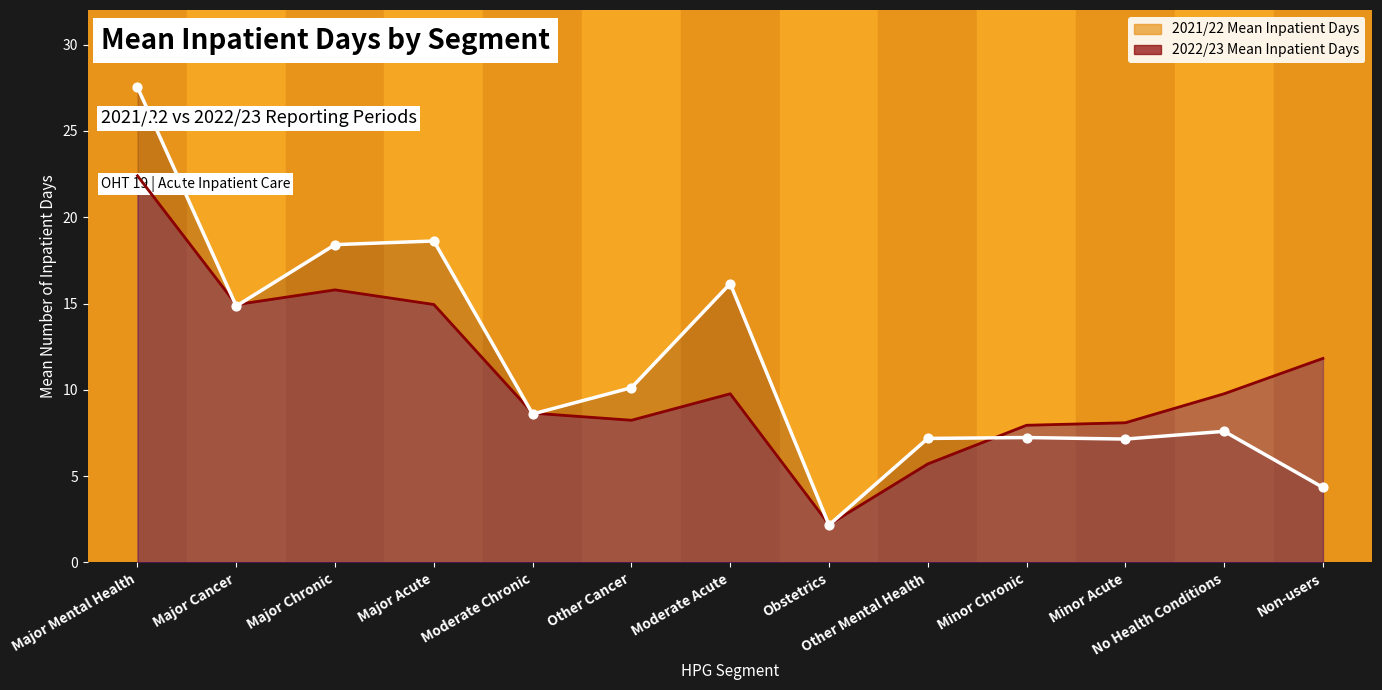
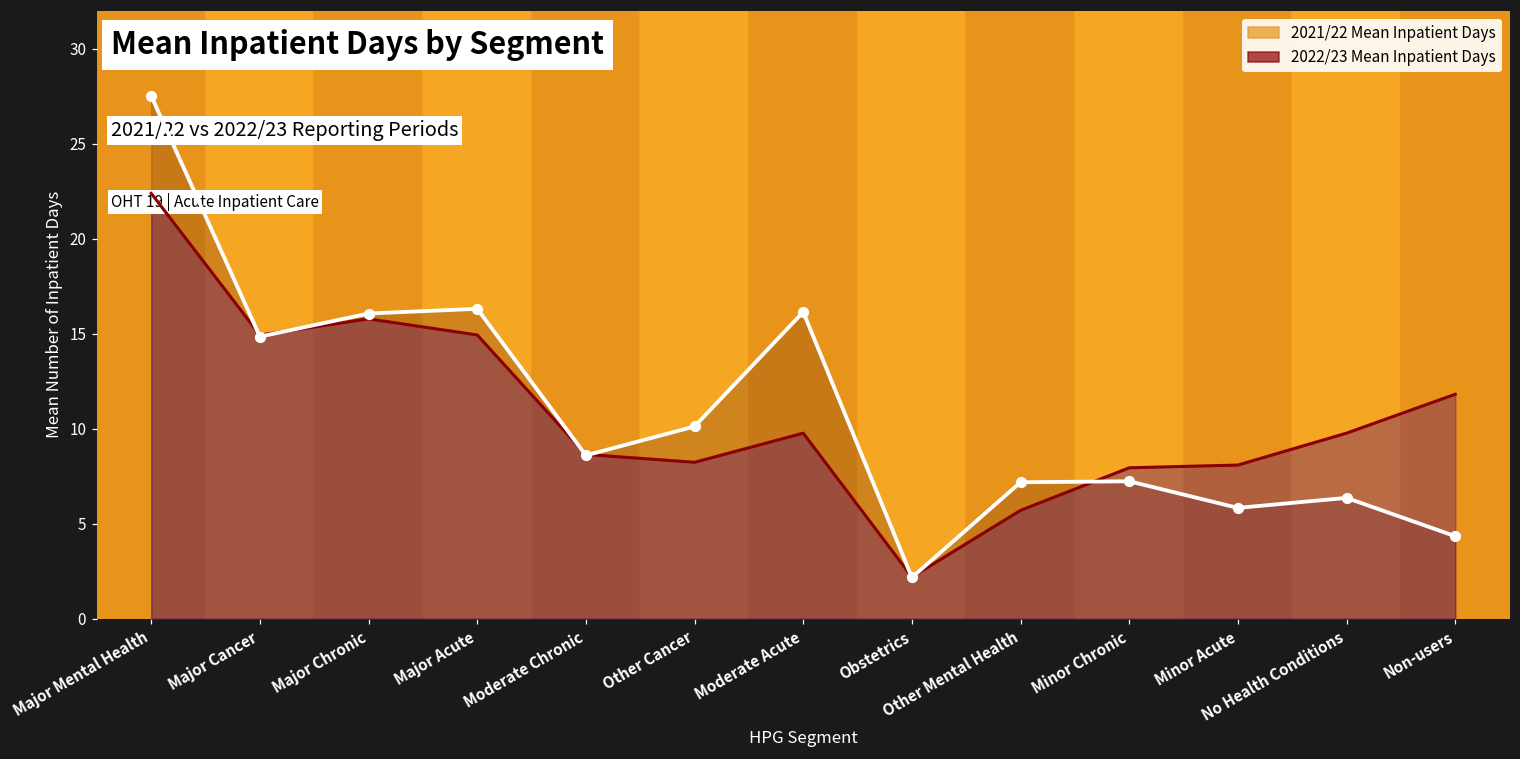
2021/22 Mean Inpatient Days, Major Chronic: 18.4 -> 16.1
2021/22 Mean Inpatient Days, Major Acute: 18.6 -> 16.3
2021/22 Mean Inpatient Days, Minor Acute: 7.1 -> 5.8
2021/22 Mean Inpatient Days, No Health Conditions: 7.6 -> 6.4
